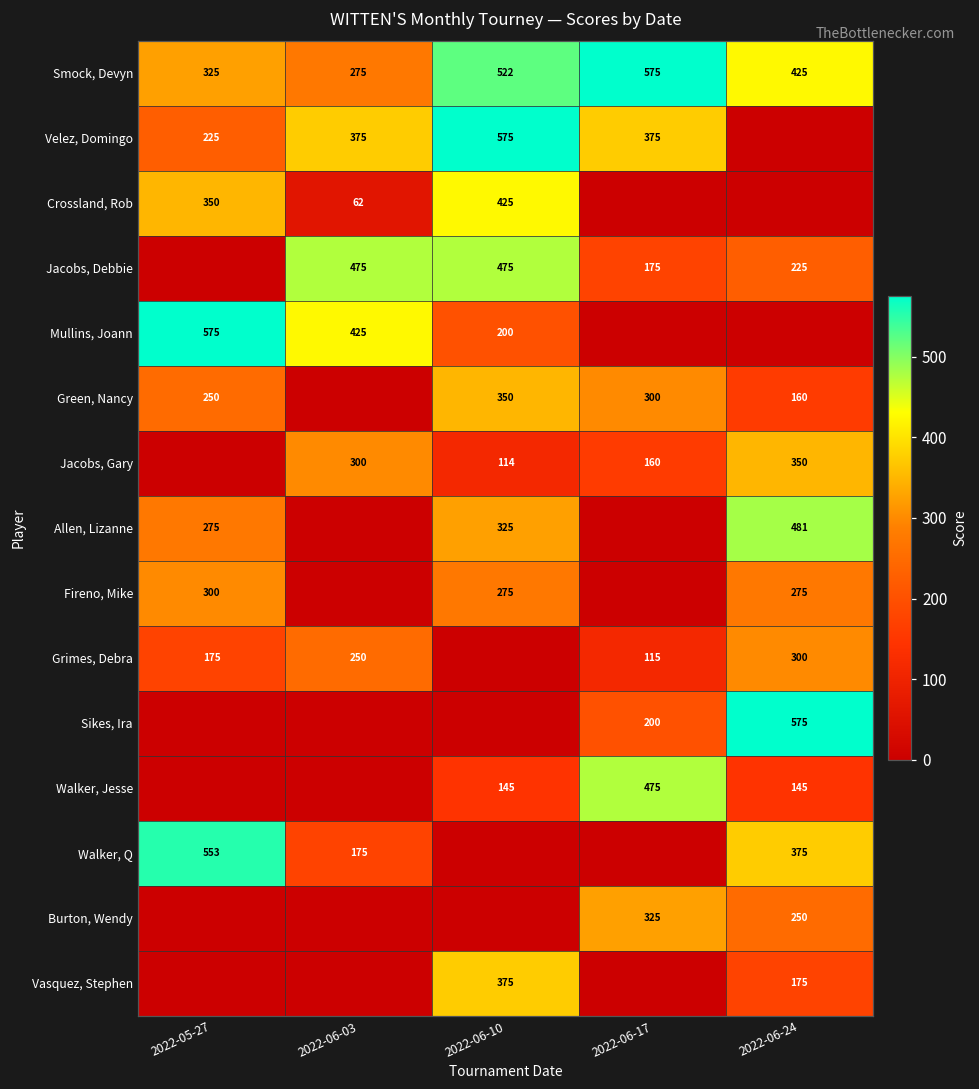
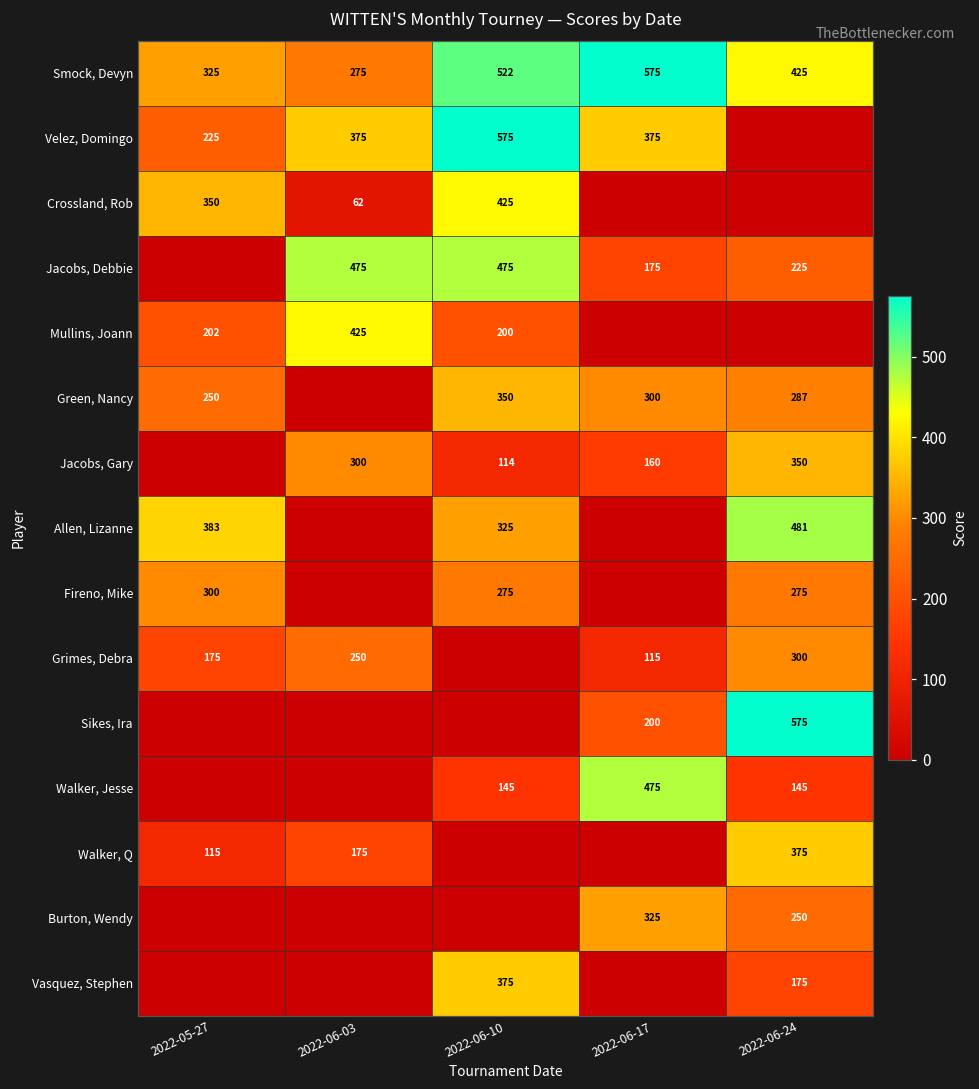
Mullins, Joann, 2022-05-27: 575 -> 202
Green, Nancy, 2022-06-24: 160 -> 287
Allen, Lizanne, 2022-05-27: 275 -> 383
Walker, Q, 2022-05-27: 553 -> 115
